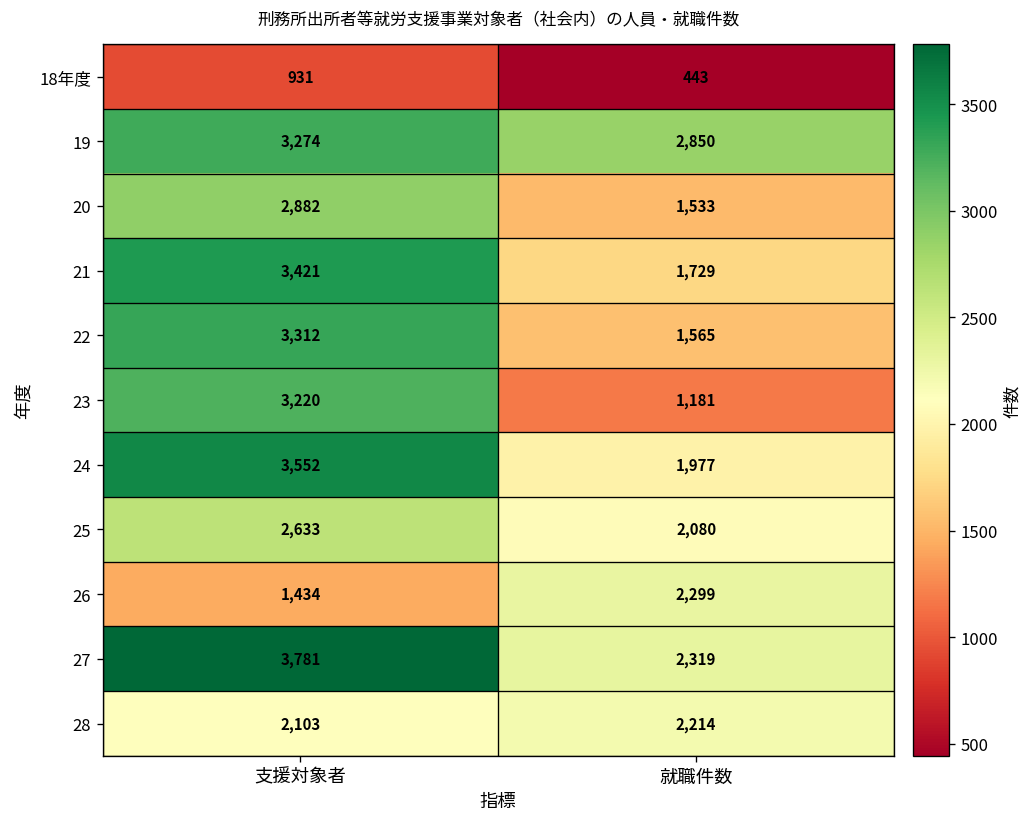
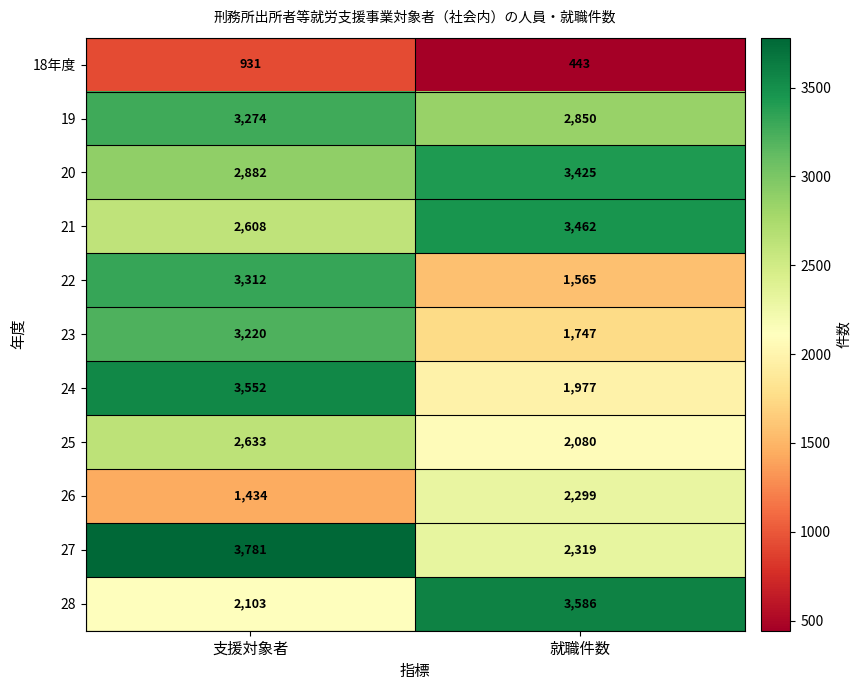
20, 就職件数: 1,533 -> 3,425
21, 支援対象者: 3,421 -> 2,608
21, 就職件数: 1,729 -> 3,462
23, 就職件数: 1,181 -> 1,747
28, 就職件数: 2,214 -> 3,586
